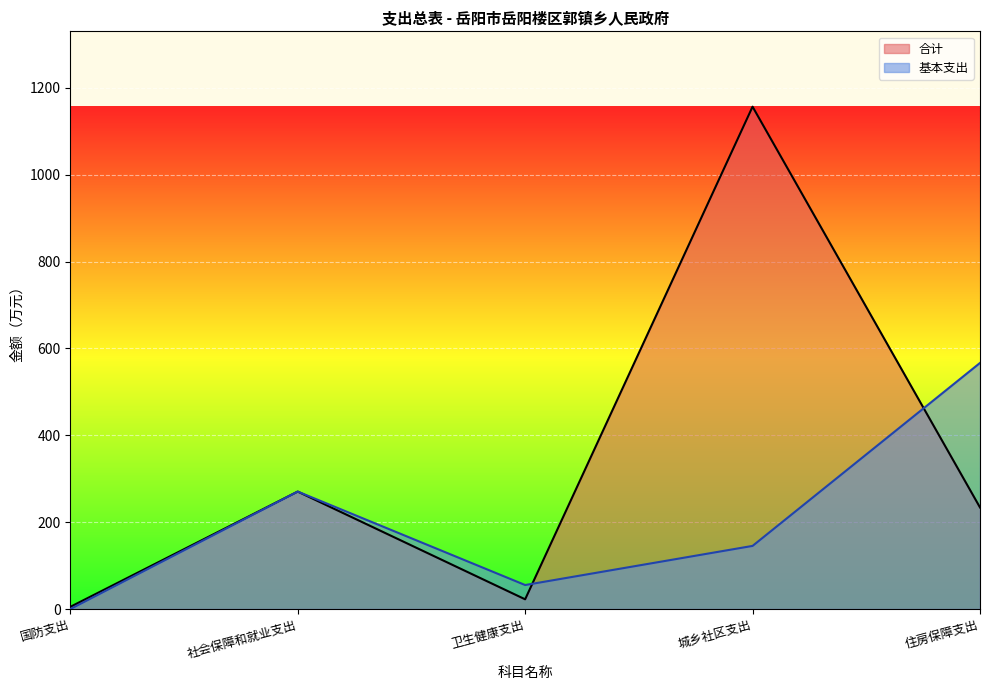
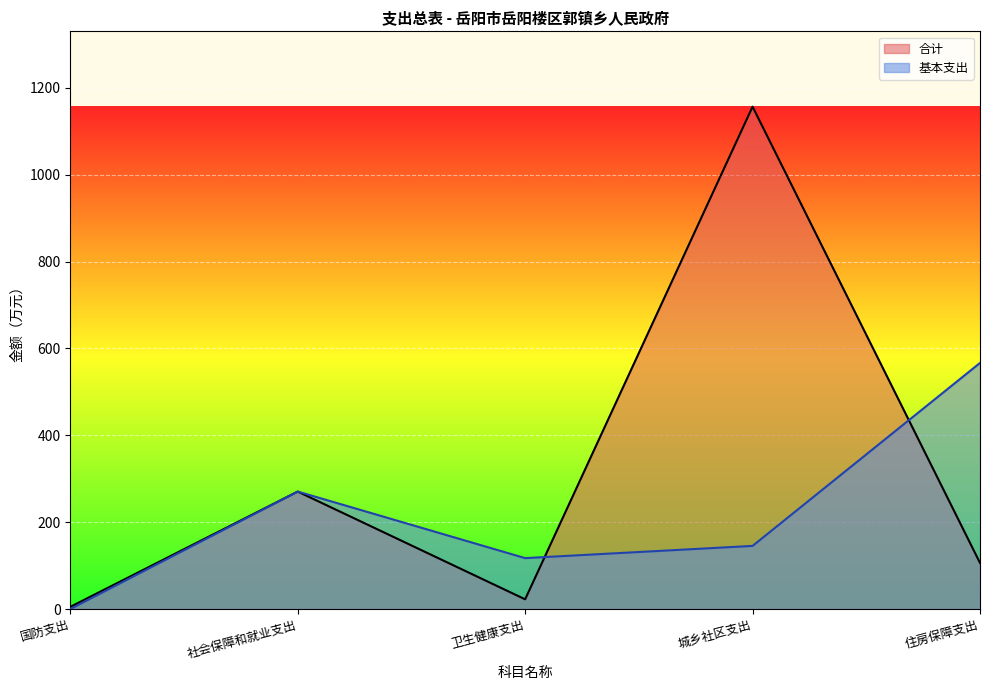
基本支出, 卫生健康支出: 60 -> 120
合计, 住房保障支出: 230 -> 110
